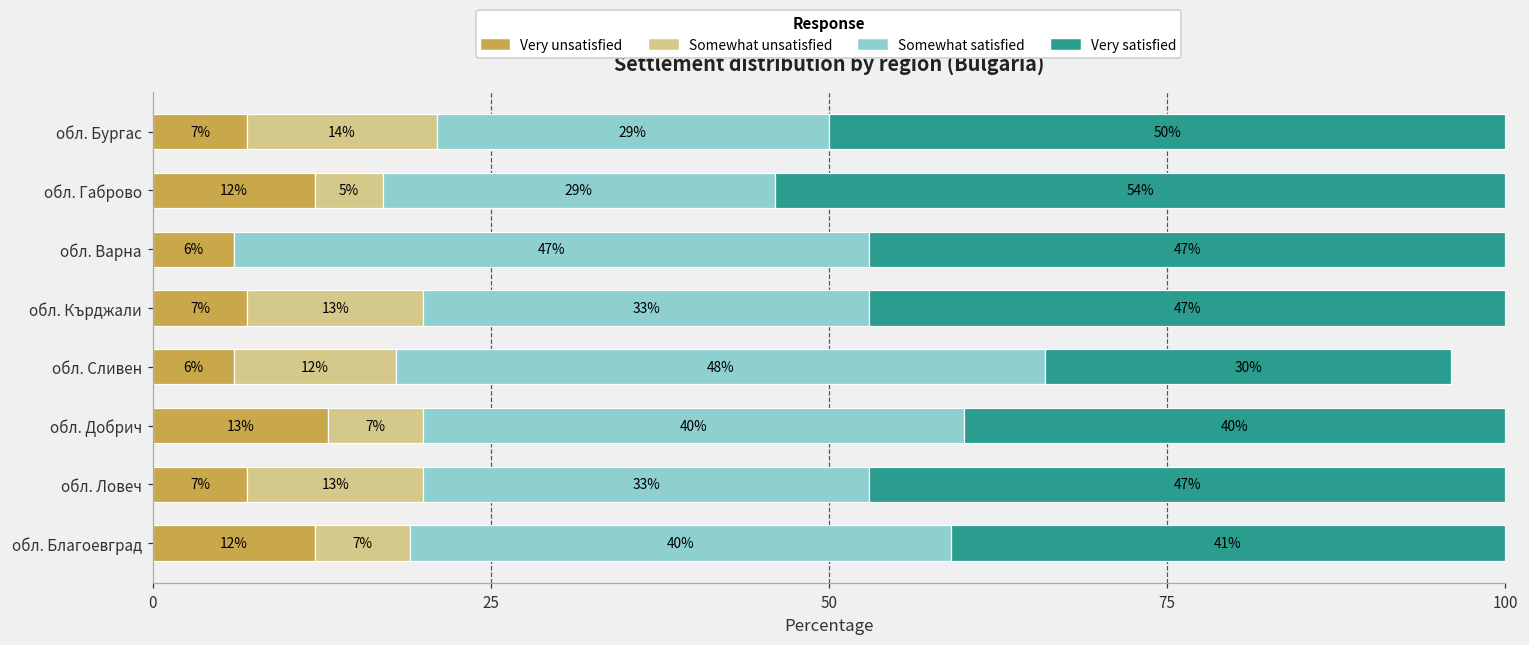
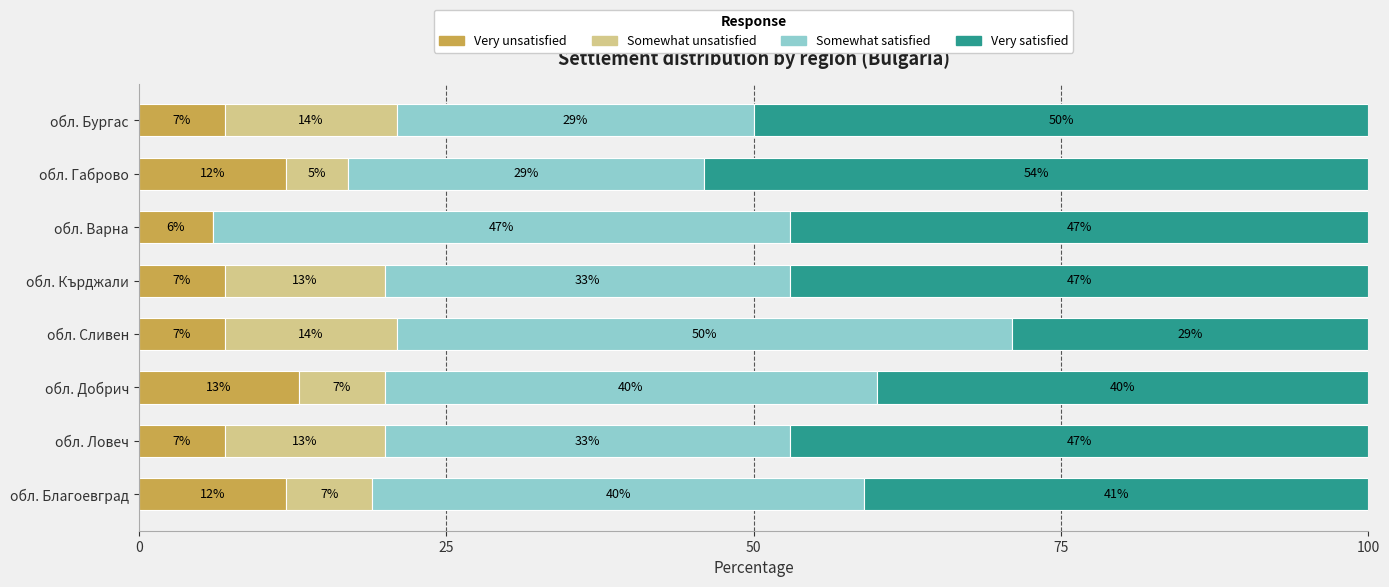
Very unsatisfied, обл. Сливен: 6% -> 7%
Somewhat unsatisfied, обл. Сливен: 12% -> 14%
Somewhat satisfied, обл. Сливен: 48% -> 50%
Very satisfied, обл. Сливен: 30% -> 29%
